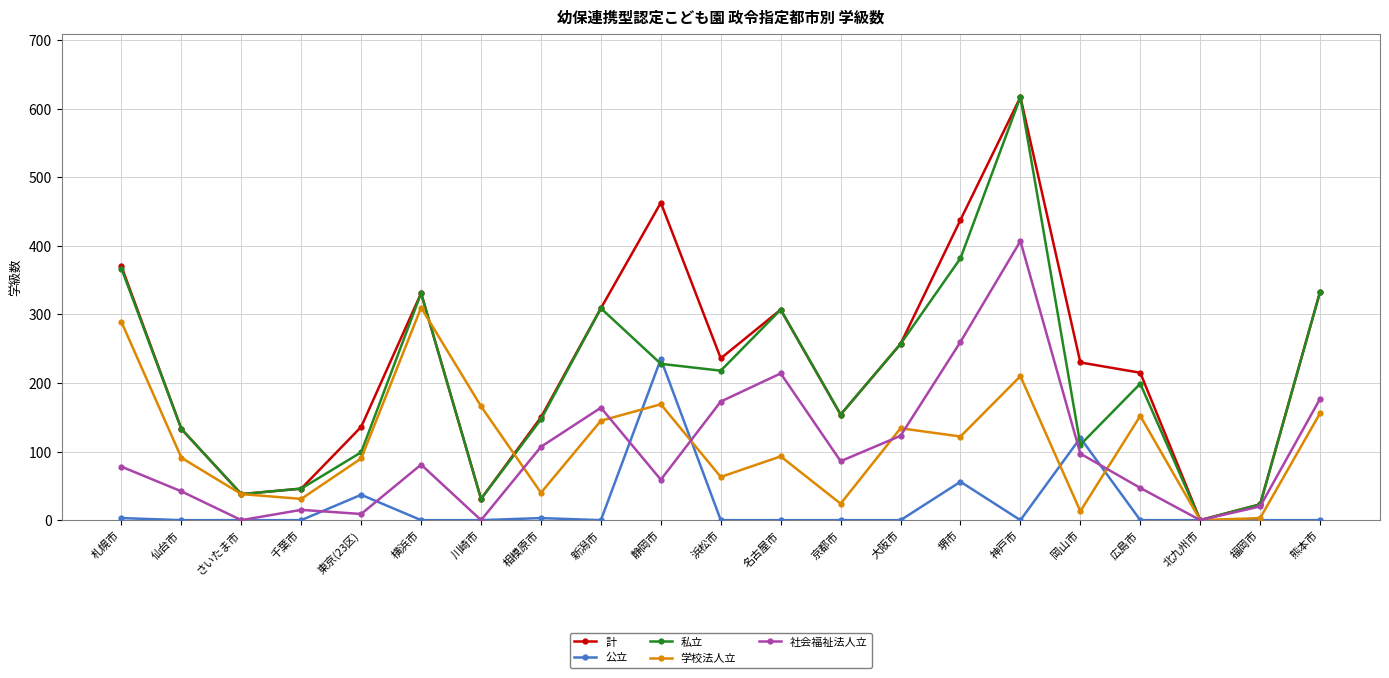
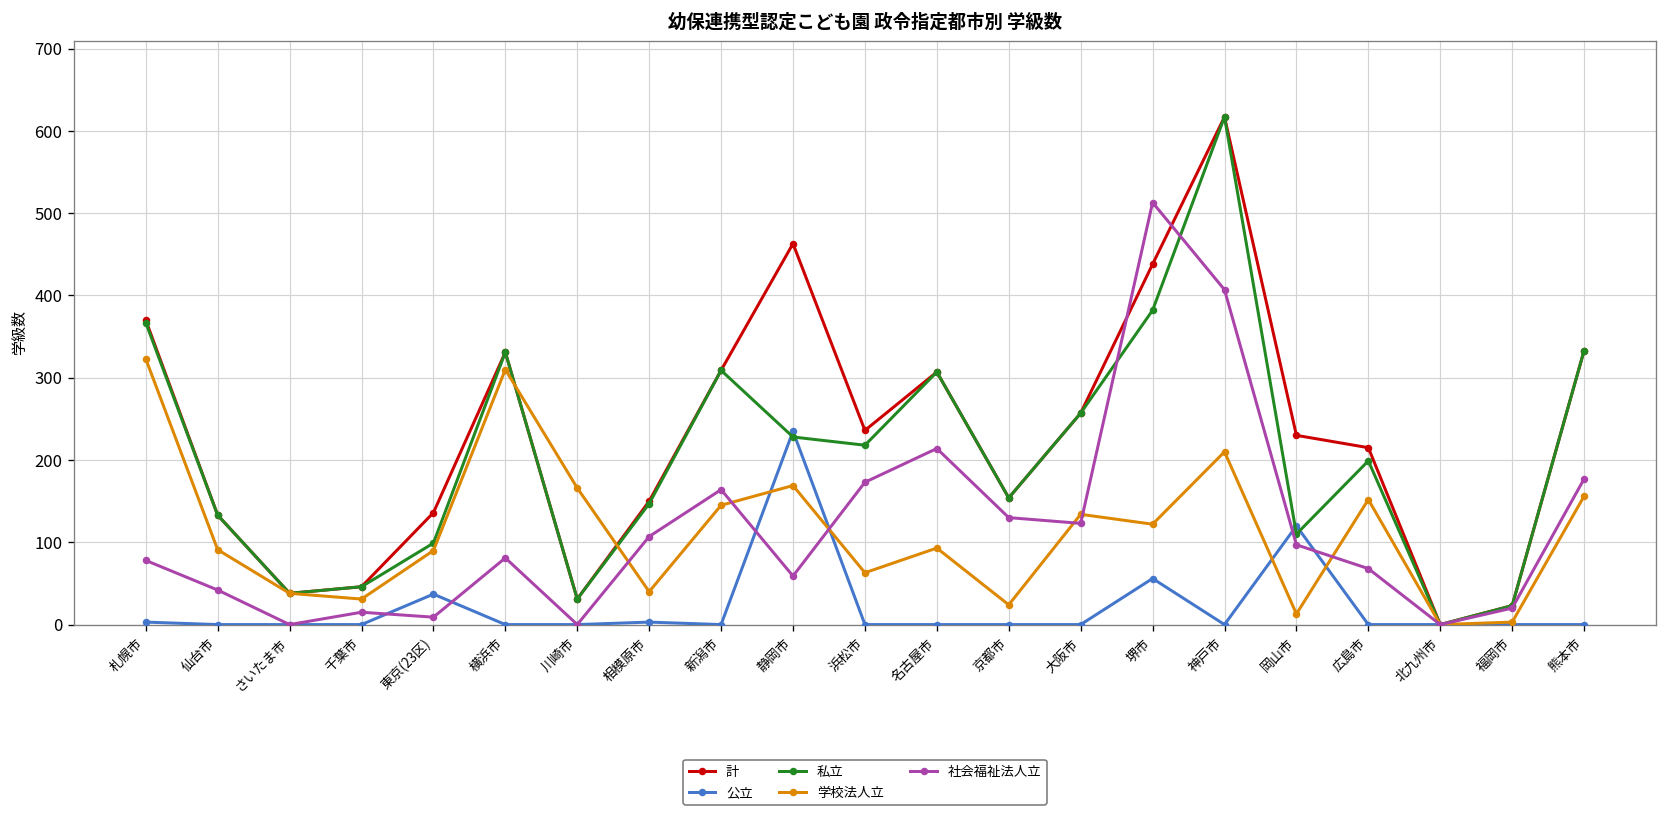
学校法人立, 札幌市: 290 -> 320
社会福祉法人立, 京都市: 90 -> 130
社会福祉法人立, 堺市: 260 -> 510
社会福祉法人立, 広島市: 50 -> 70
